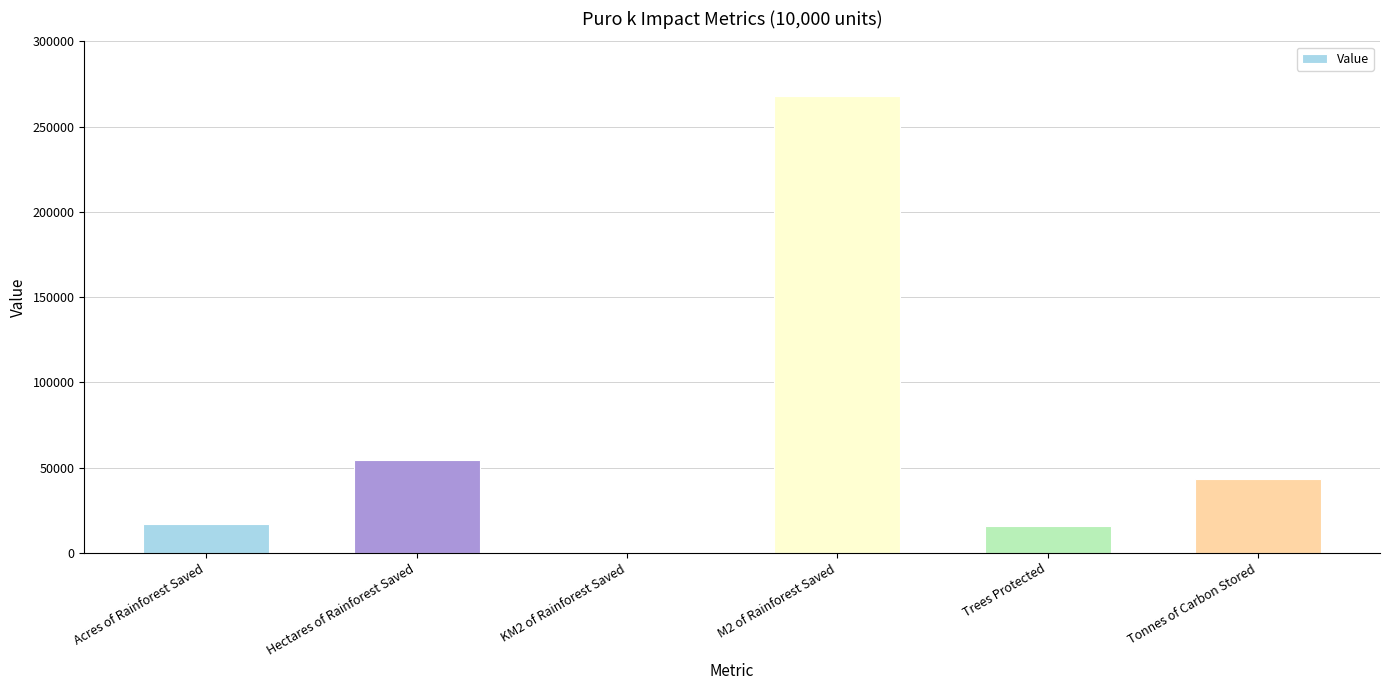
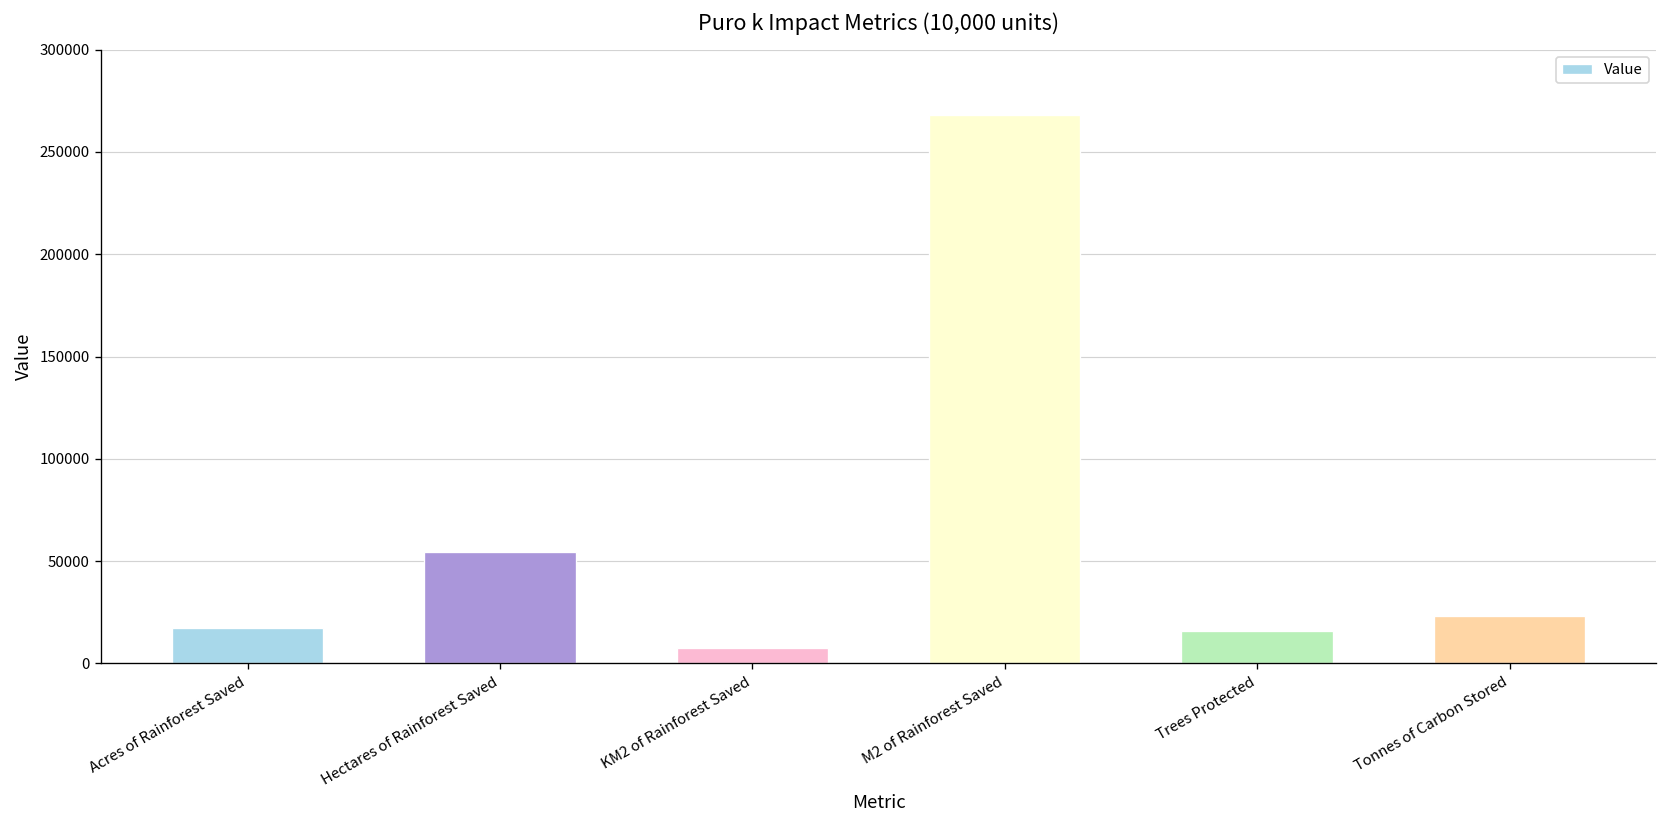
KM2 of Rainforest Saved: 0 -> 8000
Tonnes of Carbon Stored: 44000 -> 23000
